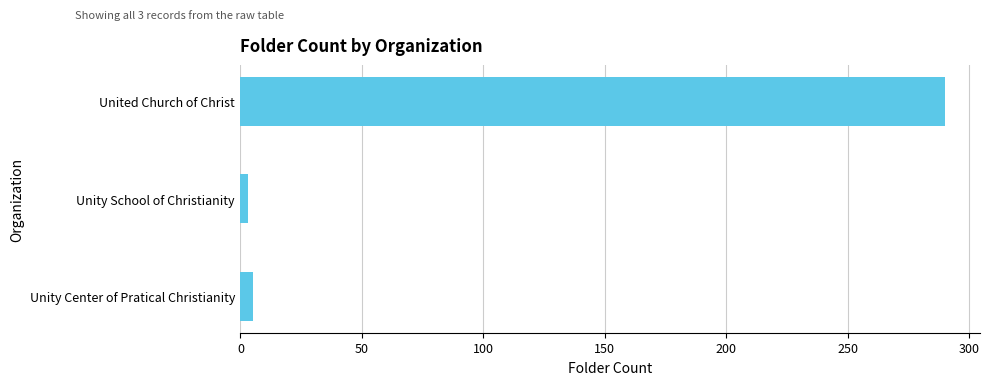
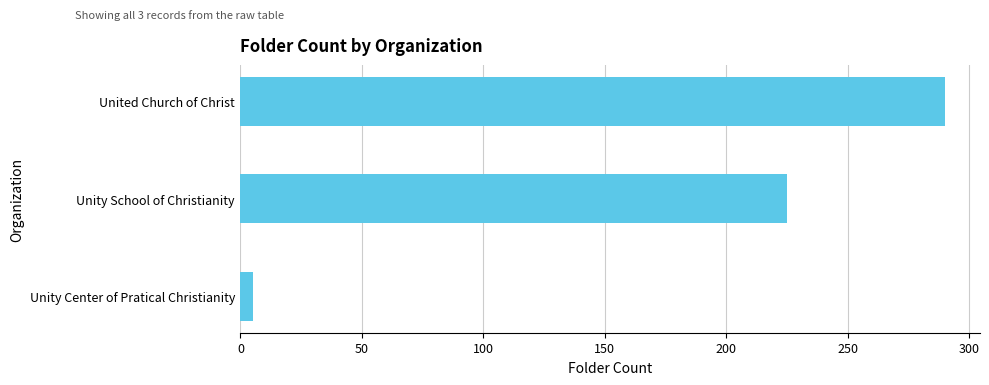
Unity School of Christianity: 3 -> 225
